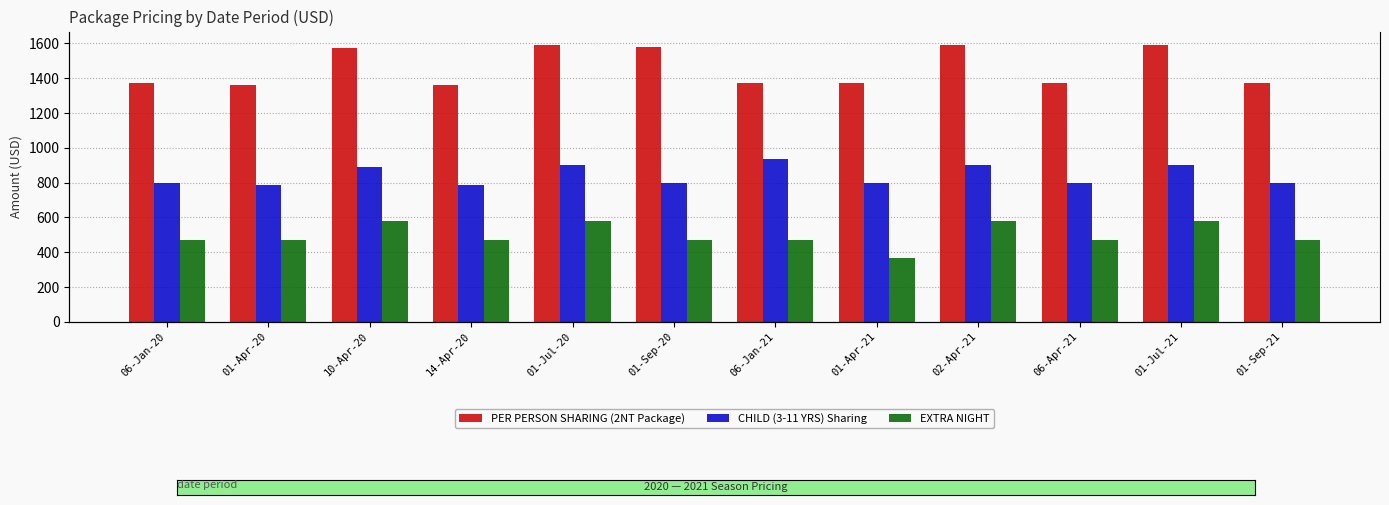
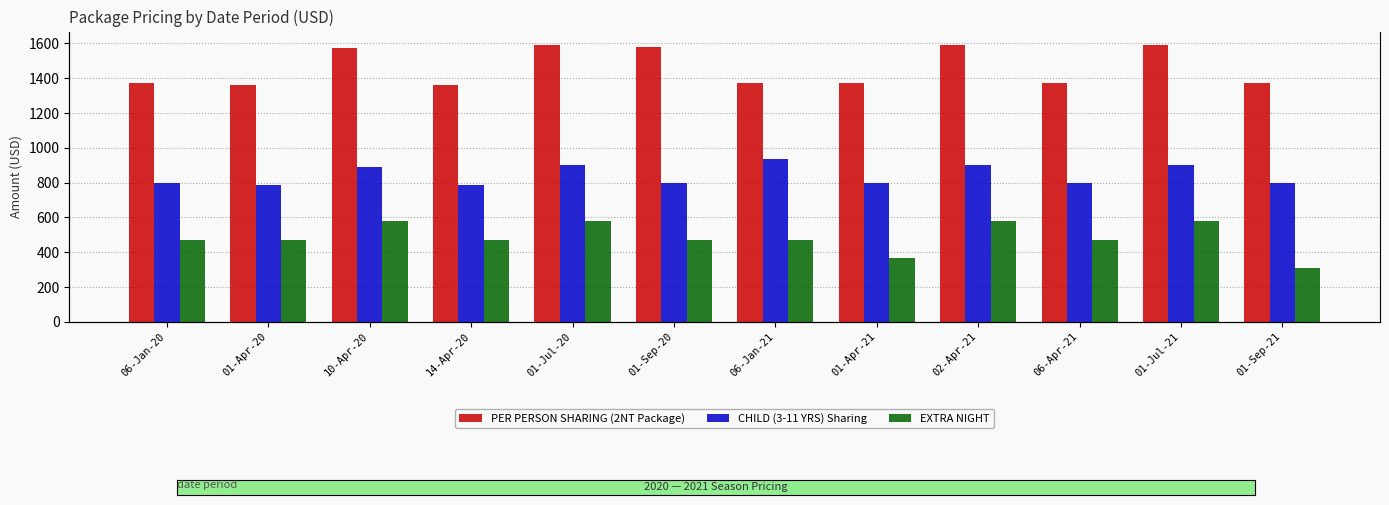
EXTRA NIGHT, 01-Sep-21: 470 -> 310
